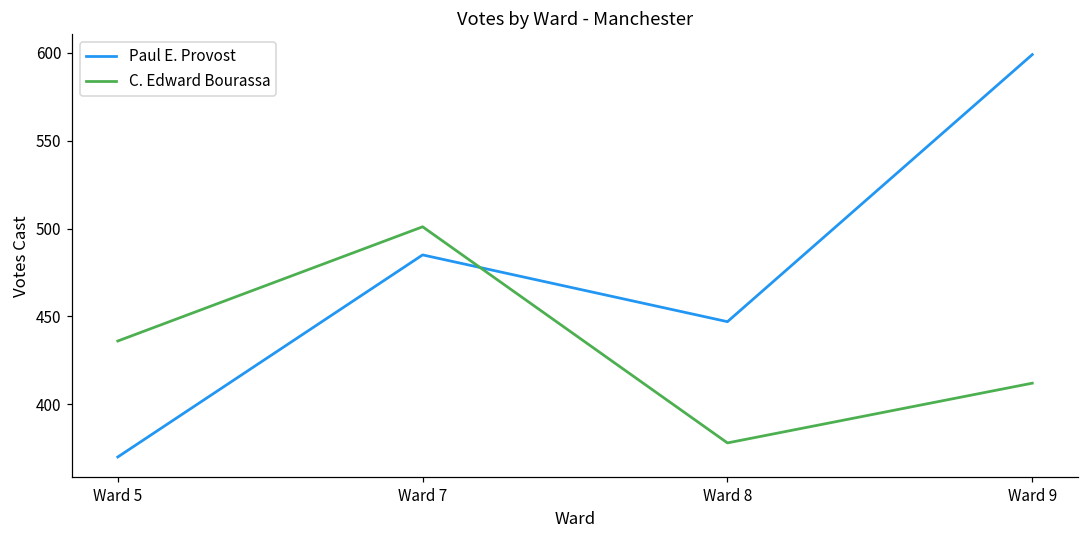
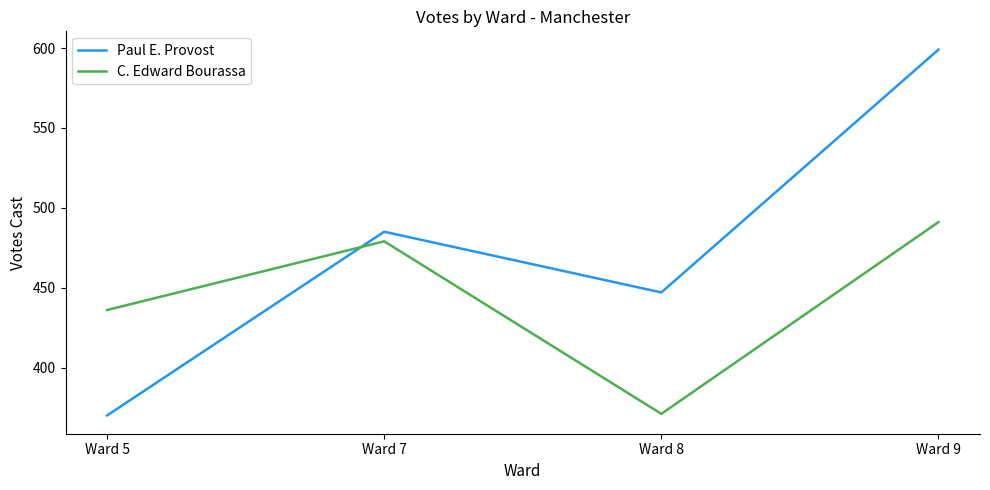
C. Edward Bourassa, Ward 7: 501 -> 479
C. Edward Bourassa, Ward 8: 378 -> 371
C. Edward Bourassa, Ward 9: 412 -> 491
